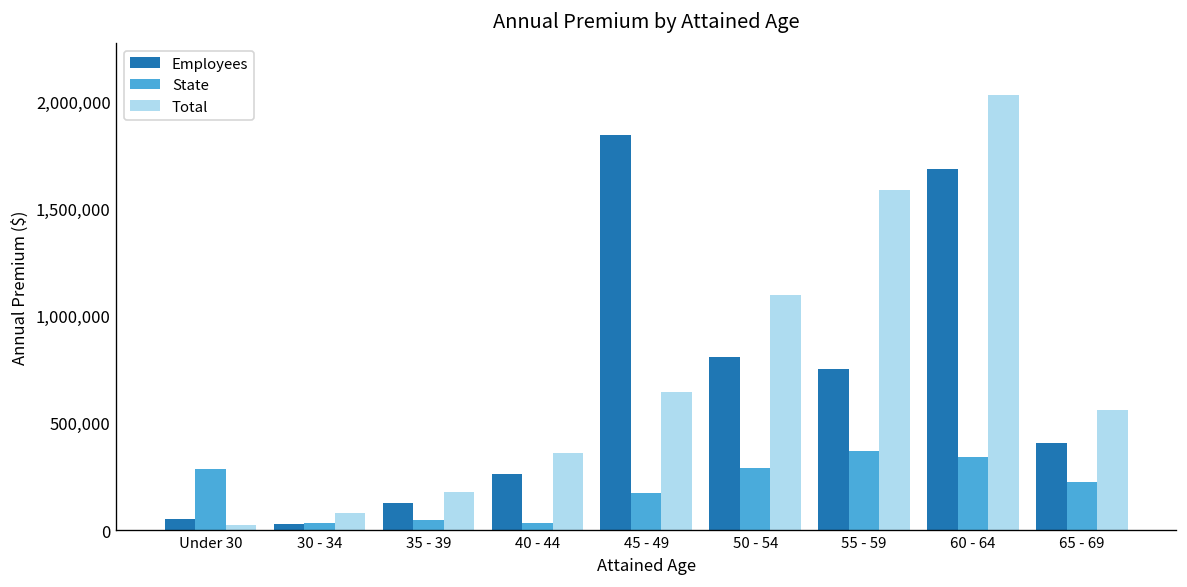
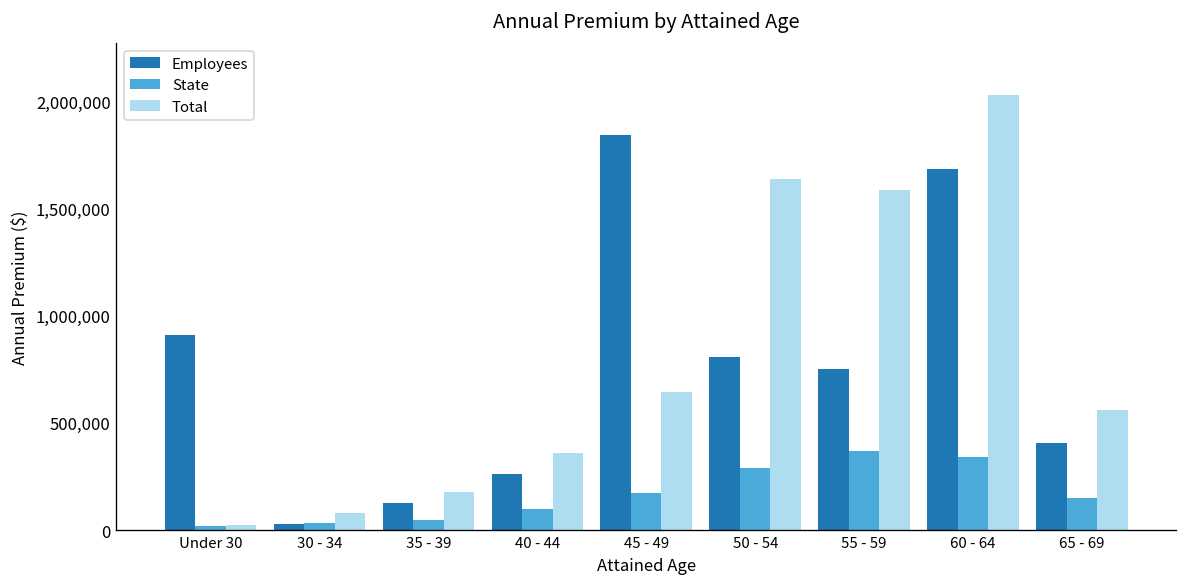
Employees, Under 30: 50,000 -> 910,000
State, Under 30: 280,000 -> 20,000
State, 40 - 44: 30,000 -> 100,000
Total, 50 - 54: 1,100,000 -> 1,640,000
State, 65 - 69: 220,000 -> 150,000
